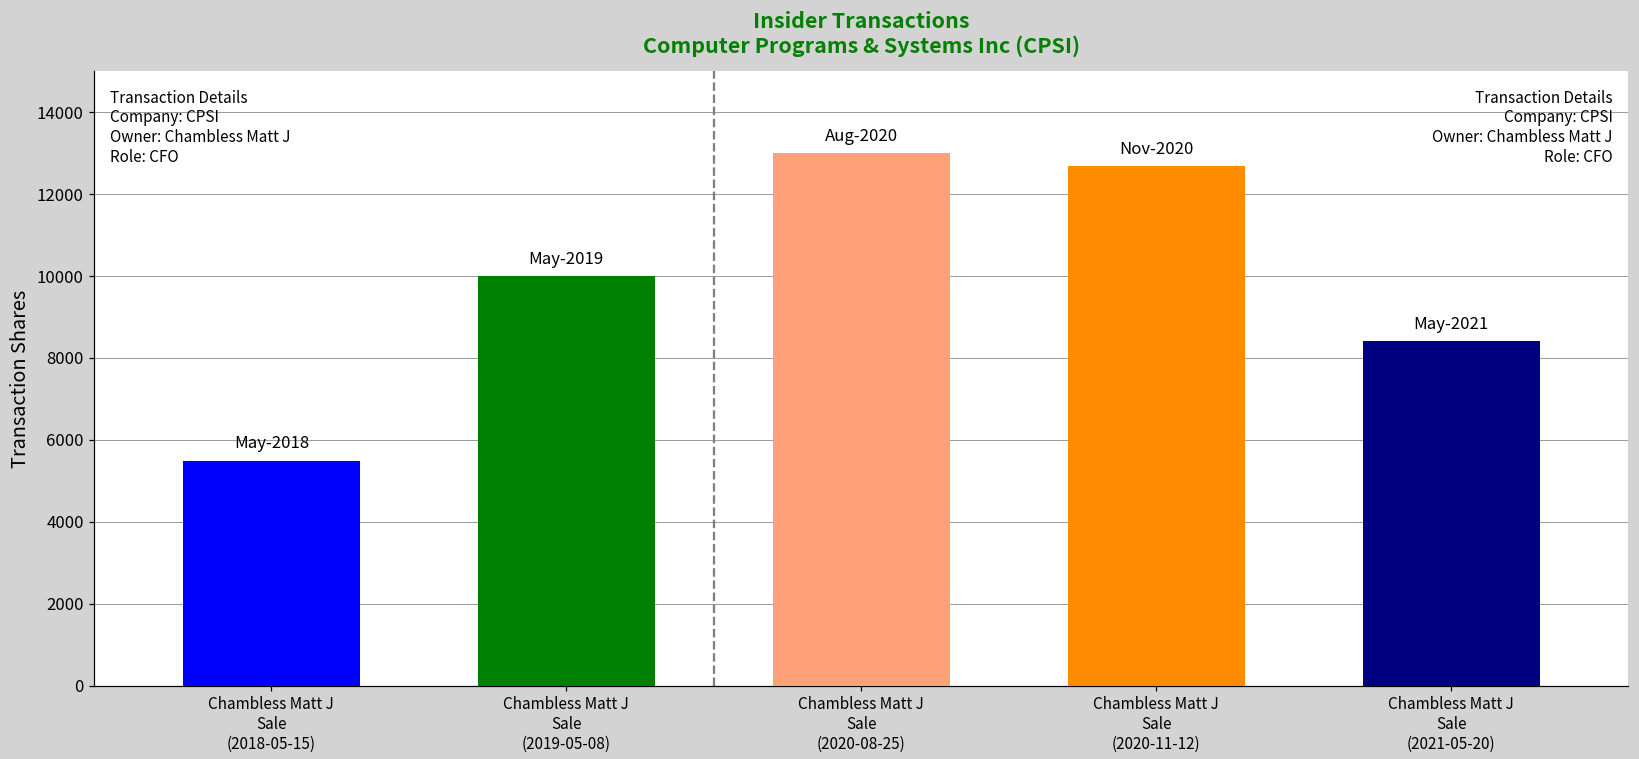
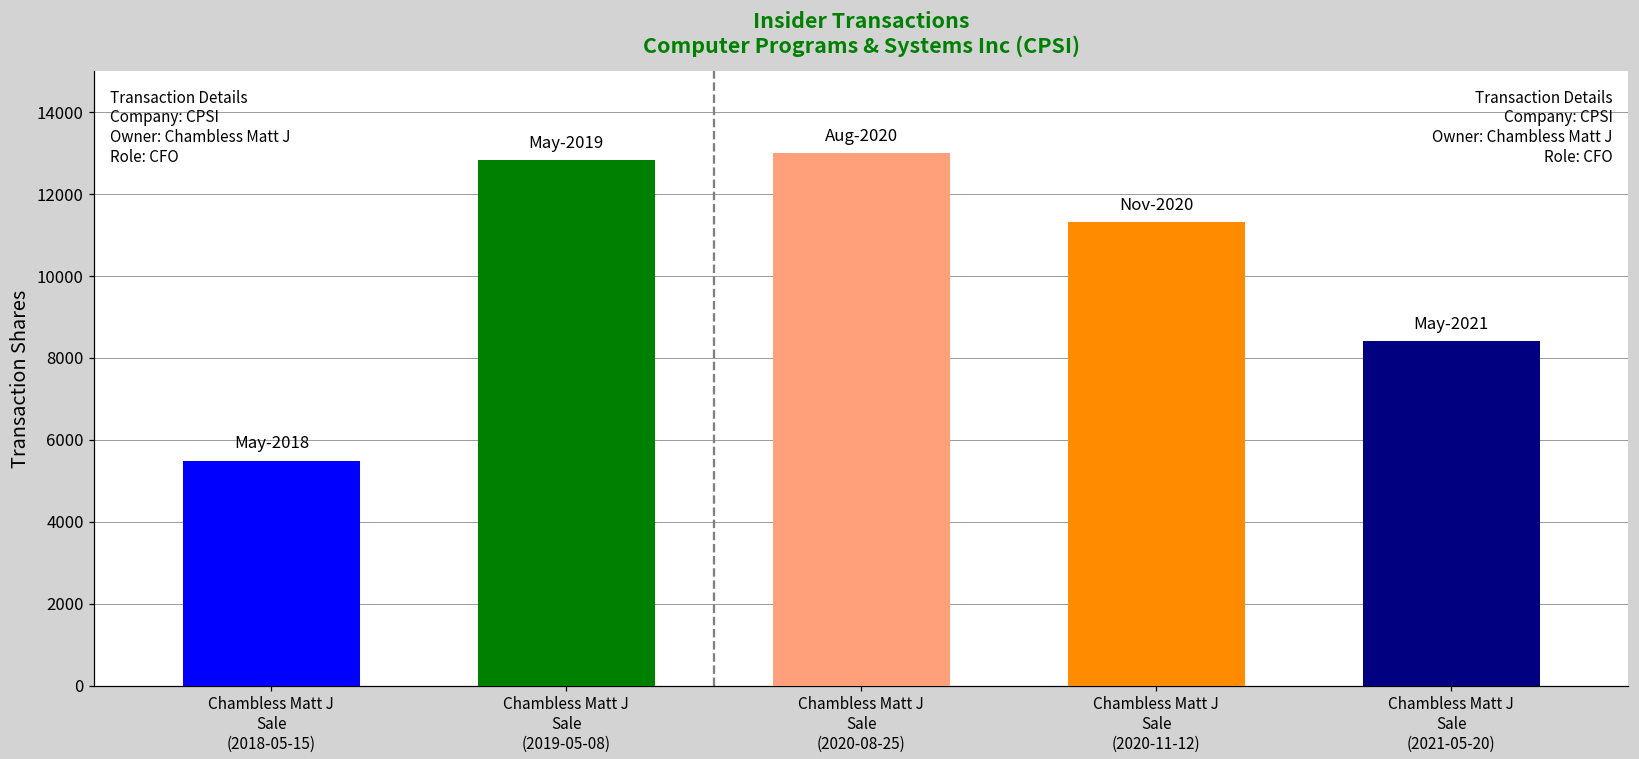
Chambless Matt J Sale (2019-05-08): 10000 -> 12800
Chambless Matt J Sale (2020-11-12): 12700 -> 11300
